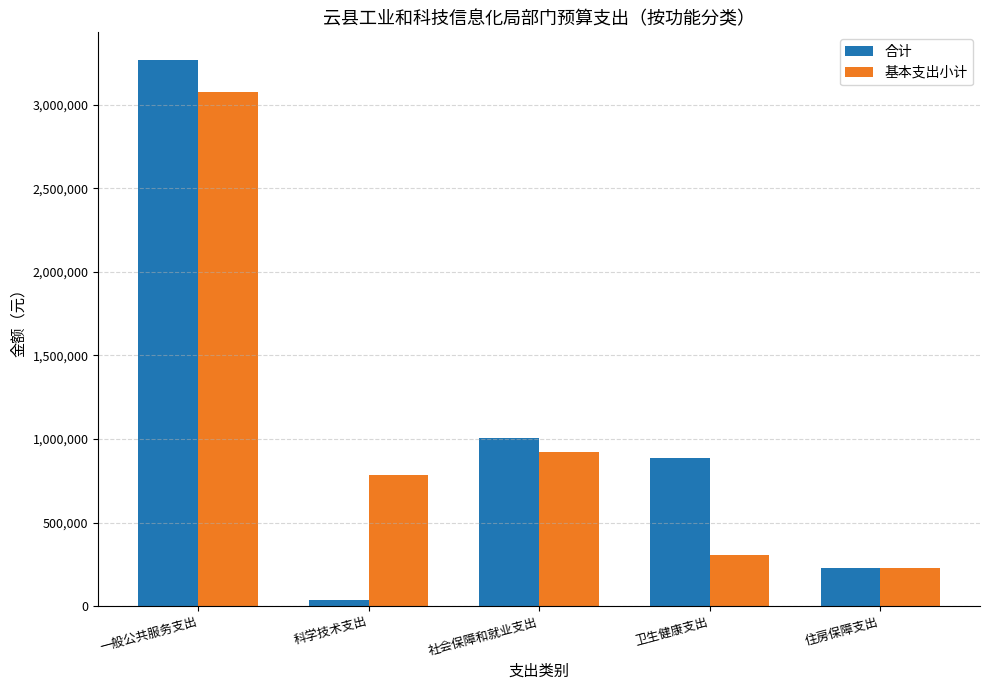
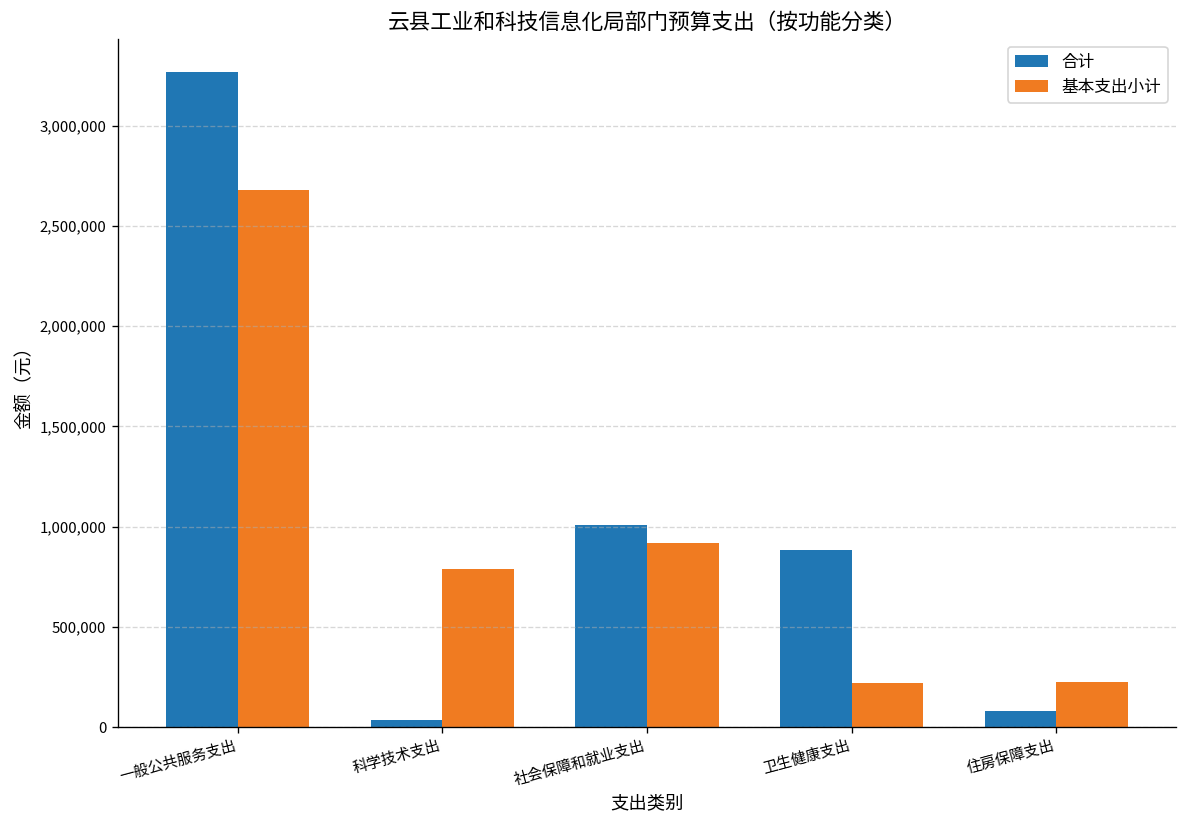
基本支出小计, 一般公共服务支出: 3,080,000 -> 2,680,000
基本支出小计, 卫生健康支出: 300,000 -> 220,000
合计, 住房保障支出: 230,000 -> 80,000
